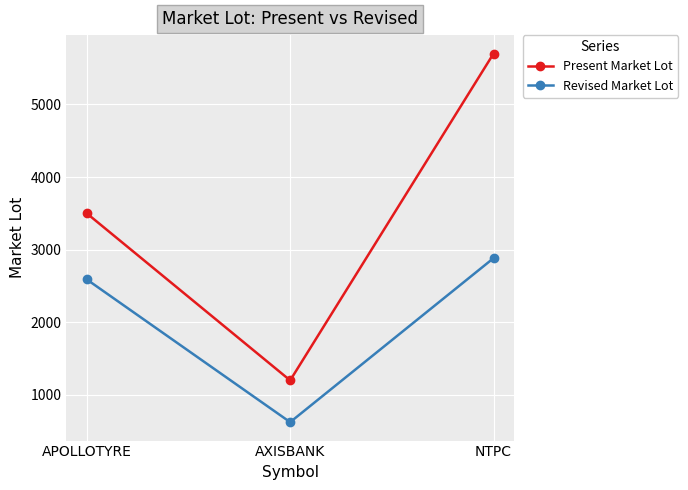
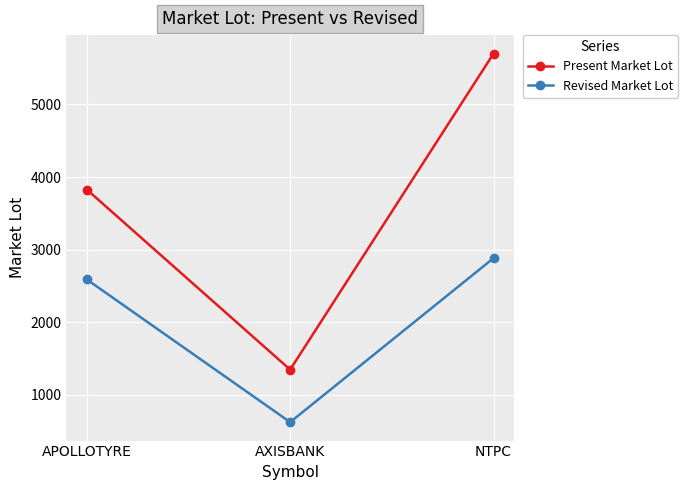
Present Market Lot, APOLLOTYRE: 3500 -> 3800
Present Market Lot, AXISBANK: 1200 -> 1300
